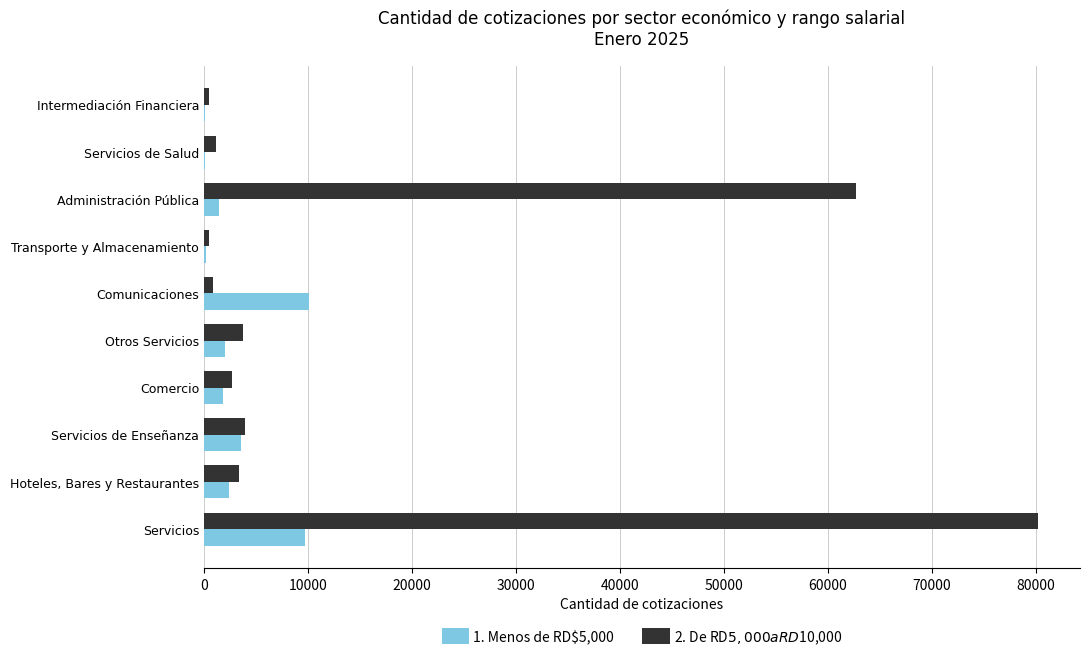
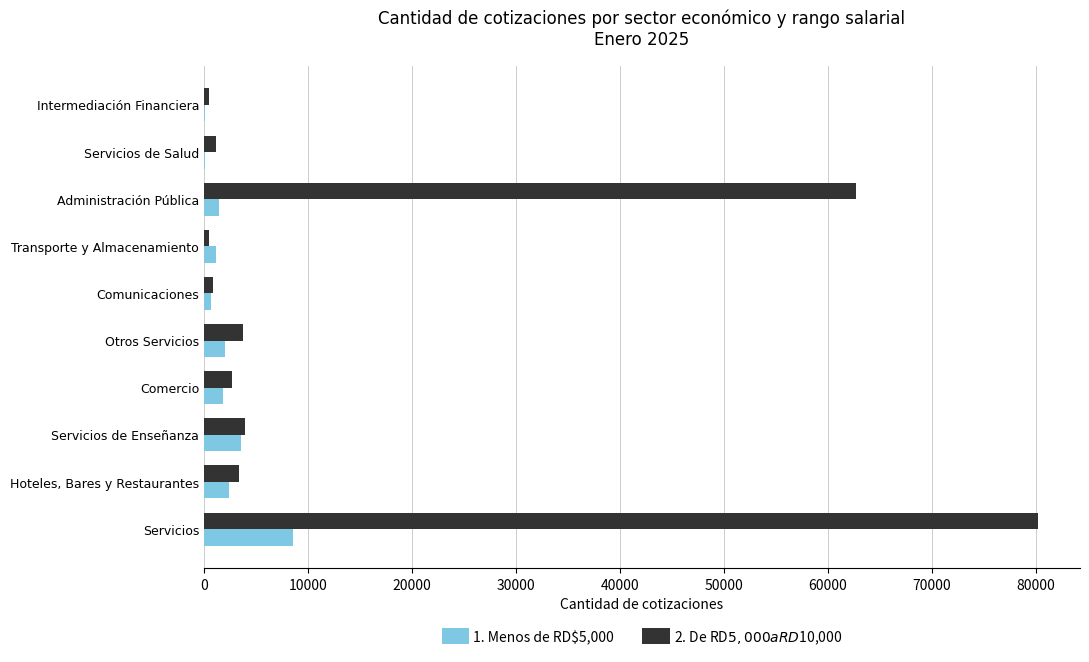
1. Menos de RD$5,000, Transporte y Almacenamiento: 200 -> 1200
1. Menos de RD$5,000, Comunicaciones: 10100 -> 700
1. Menos de RD$5,000, Servicios: 9700 -> 8600
